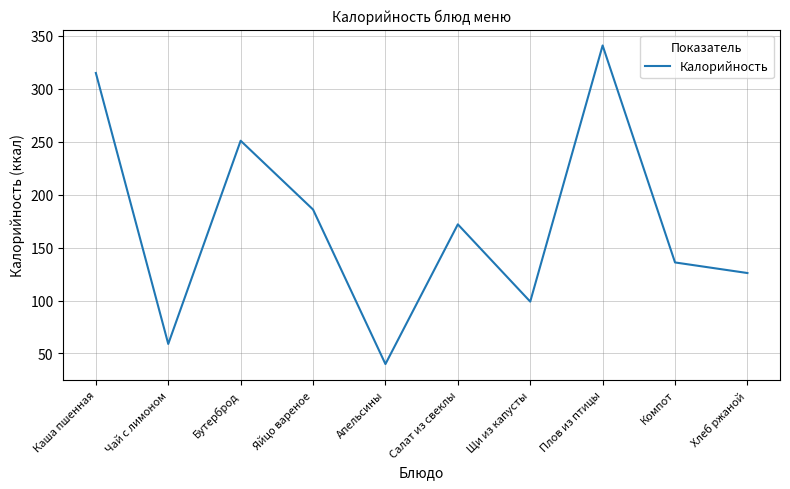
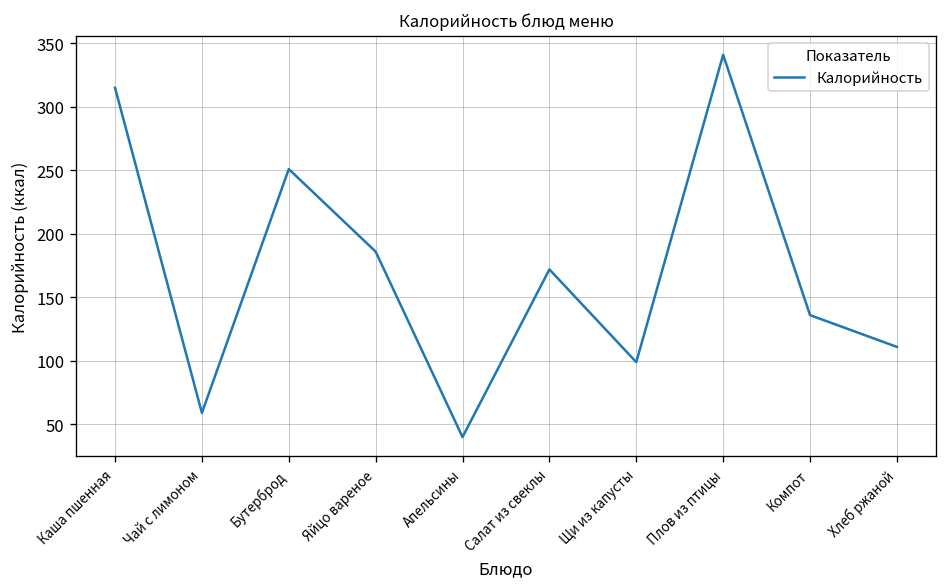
Хлеб ржаной: 126 -> 111
